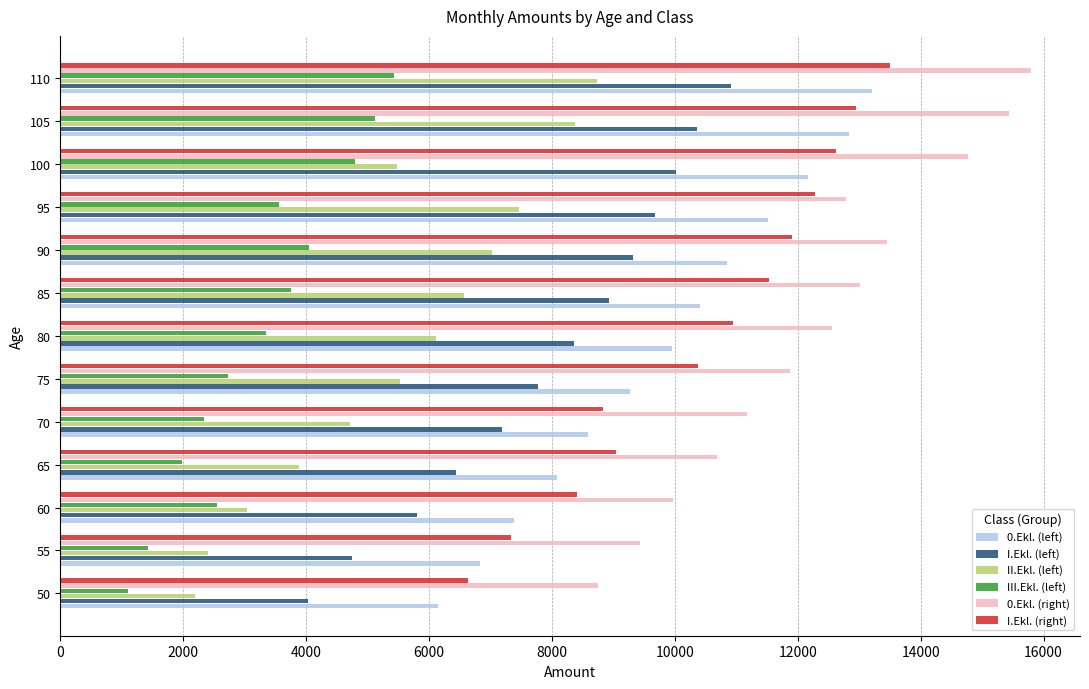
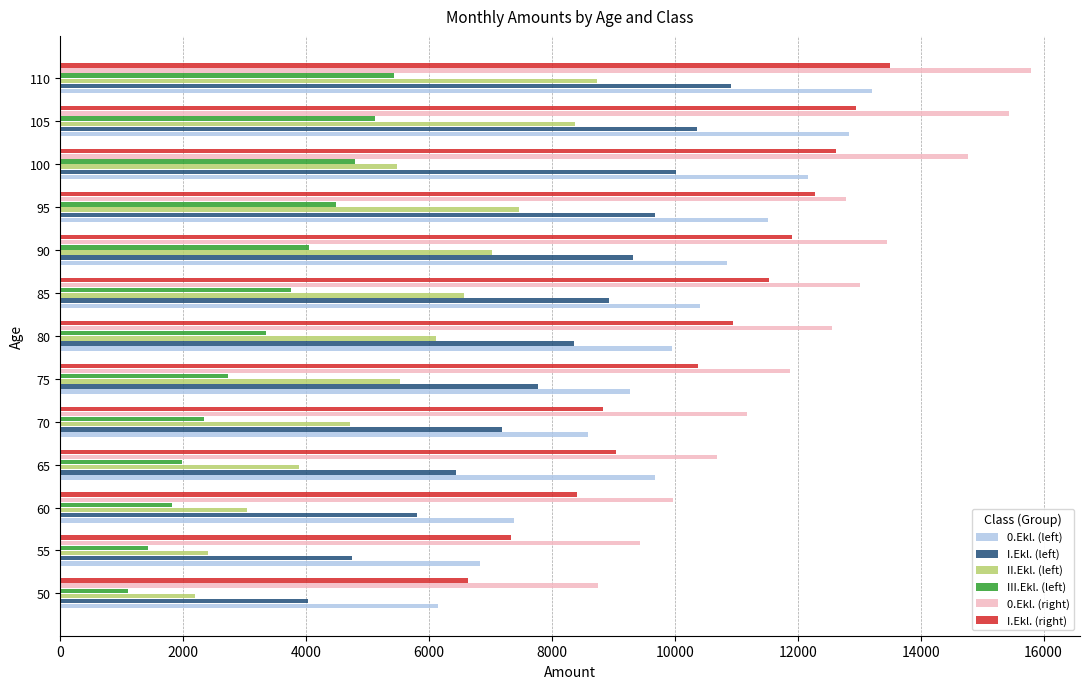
III.Ekl. (left), 95: 3600 -> 4500
0.Ekl. (left), 65: 8100 -> 9700
III.Ekl. (left), 60: 2600 -> 1800
